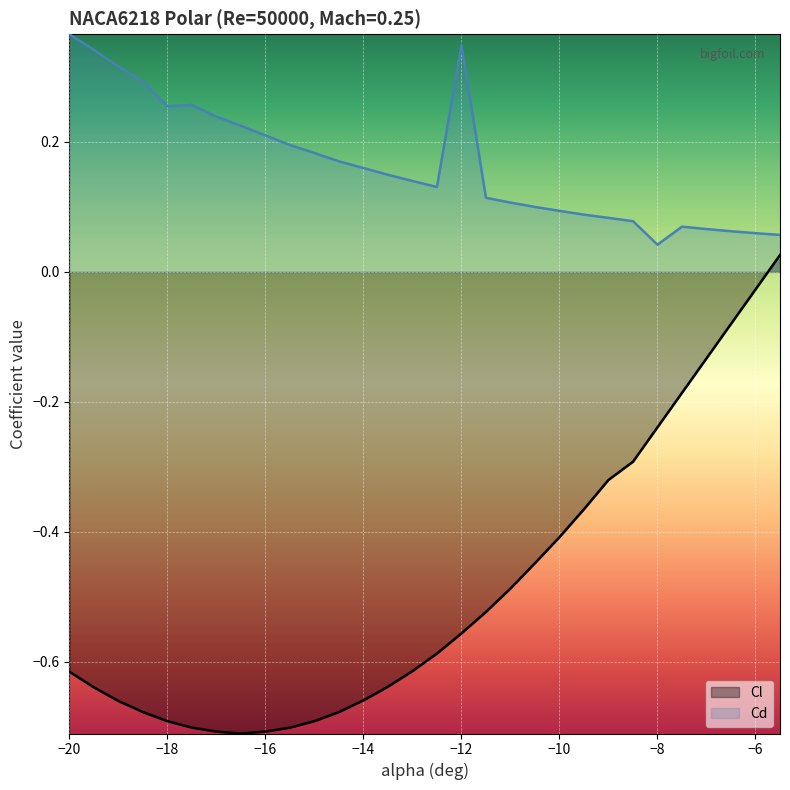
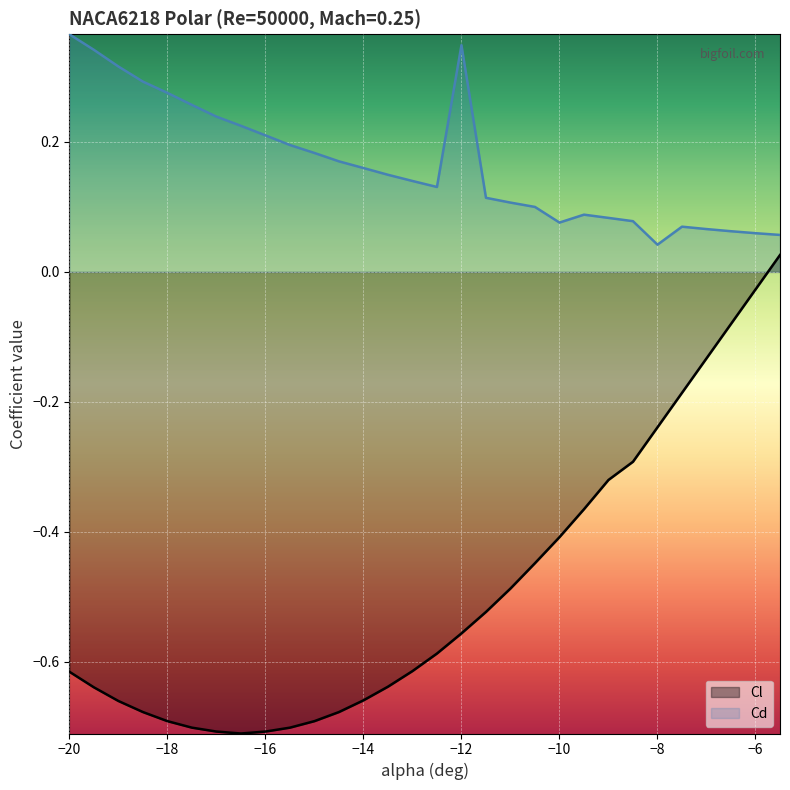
Cd, −18: 0.25 -> 0.28
Cd, −10: 0.09 -> 0.08
